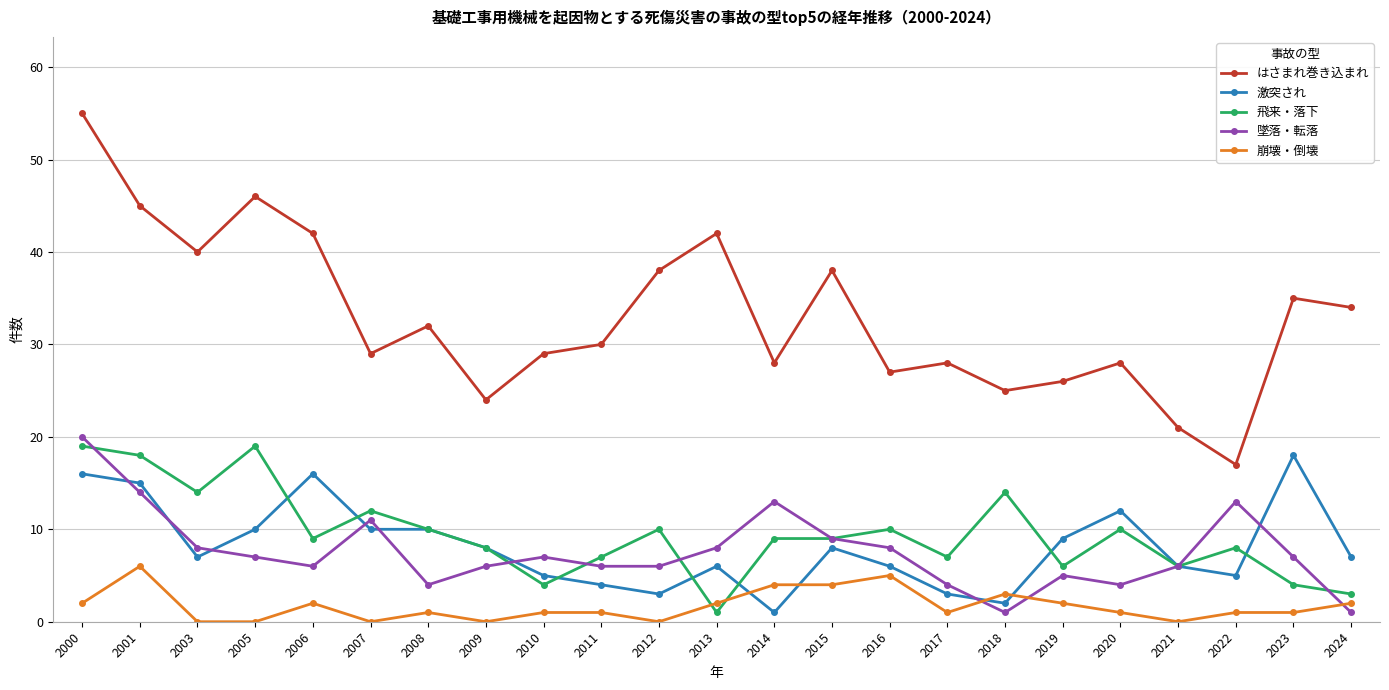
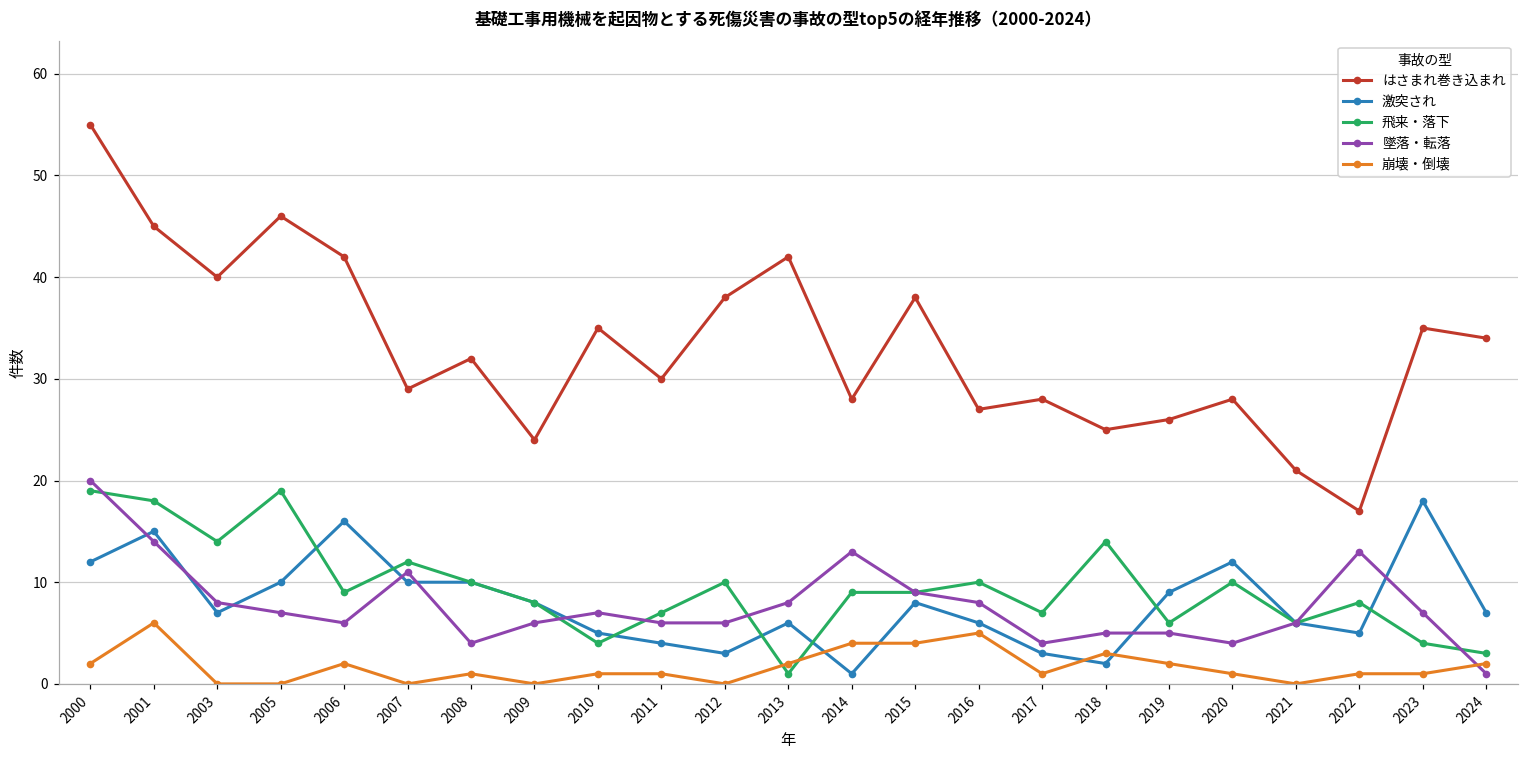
激突され, 2000: 16 -> 12
はさまれ巻き込まれ, 2010: 29 -> 35
墜落・転落, 2018: 1 -> 5
